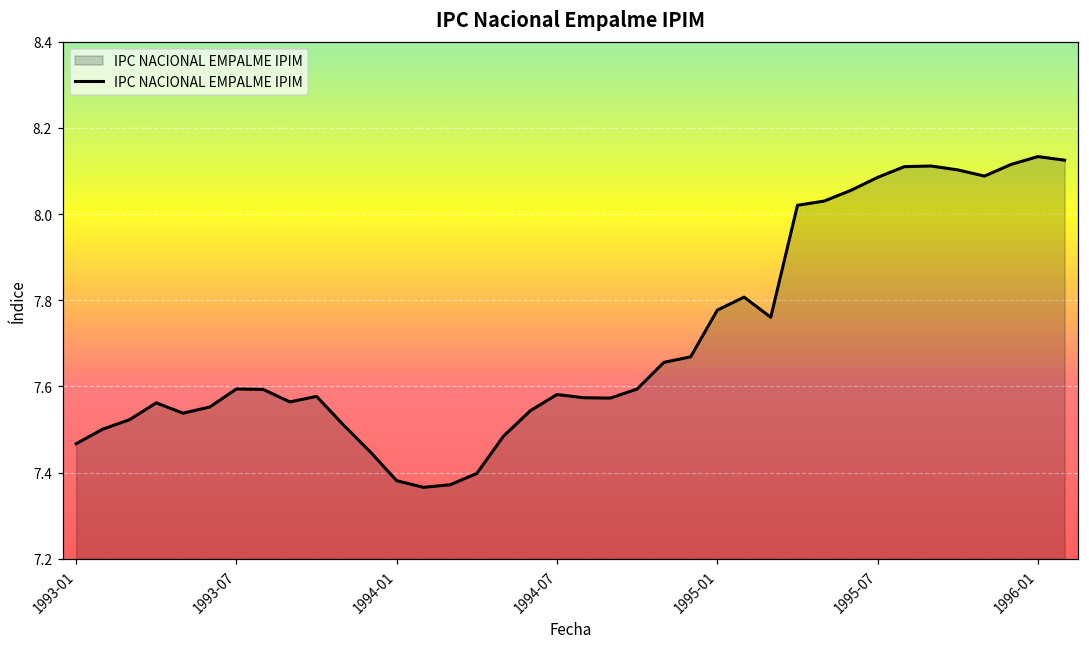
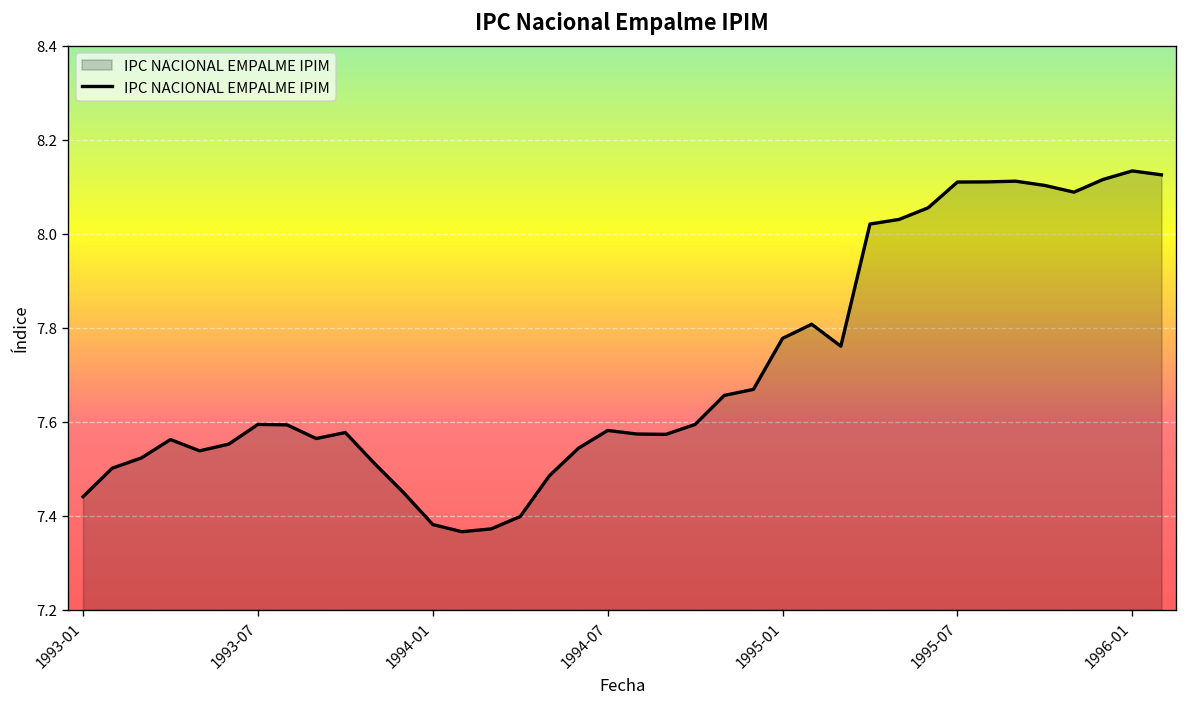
1993-01: 7.47 -> 7.44
1995-07: 8.09 -> 8.11
